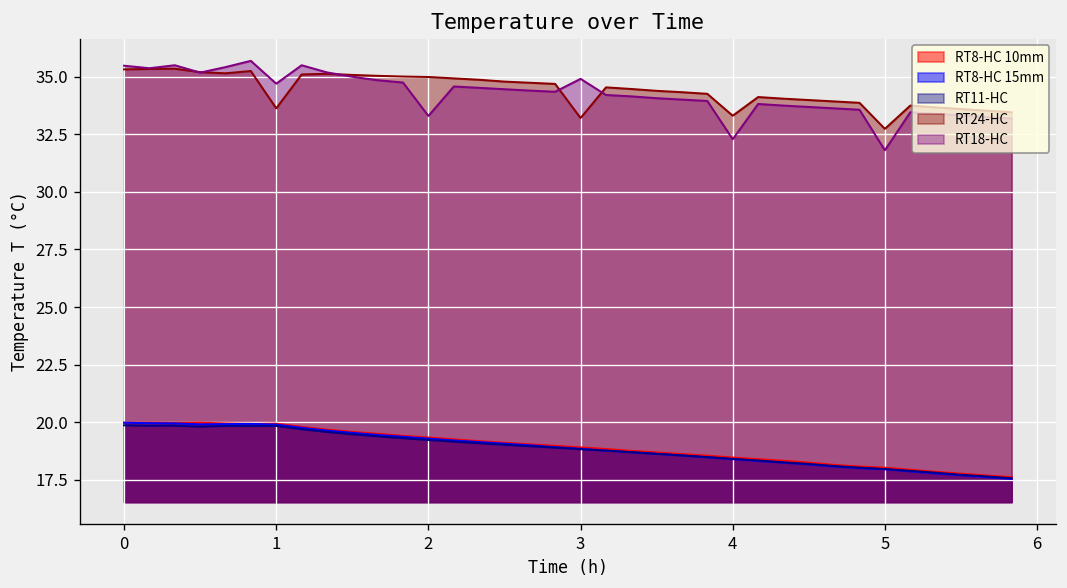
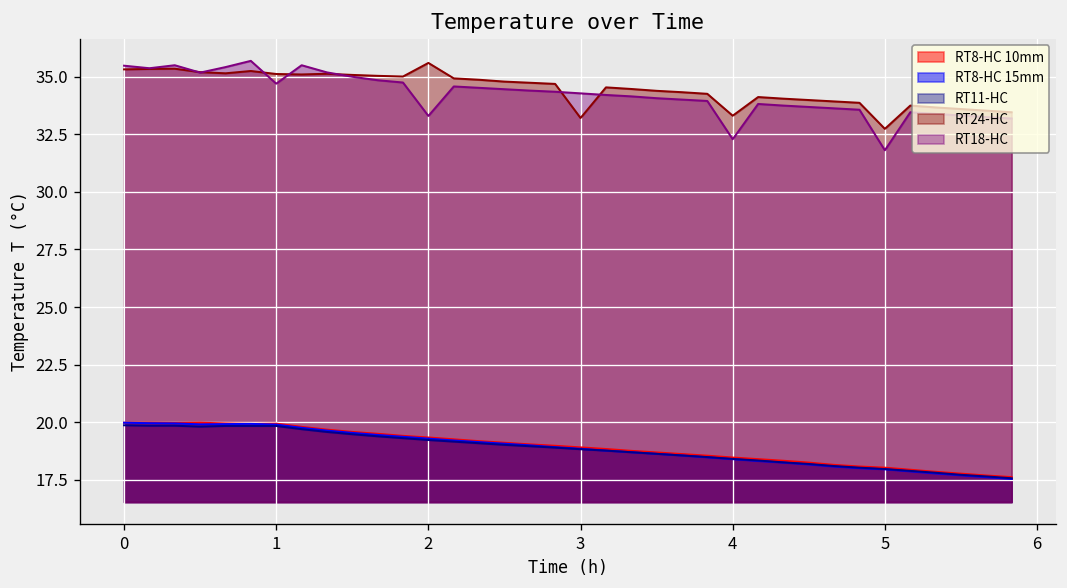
RT24-HC, 1: 33.6 -> 35.1
RT24-HC, 2: 35.0 -> 35.6
RT18-HC, 3: 34.9 -> 34.3
